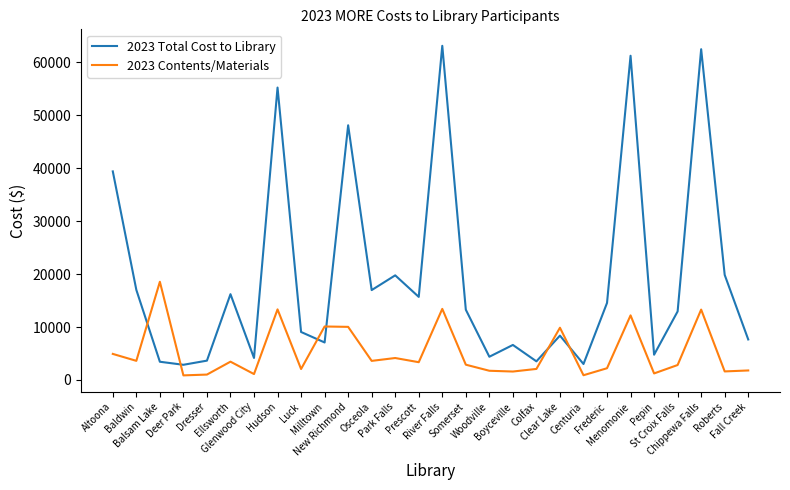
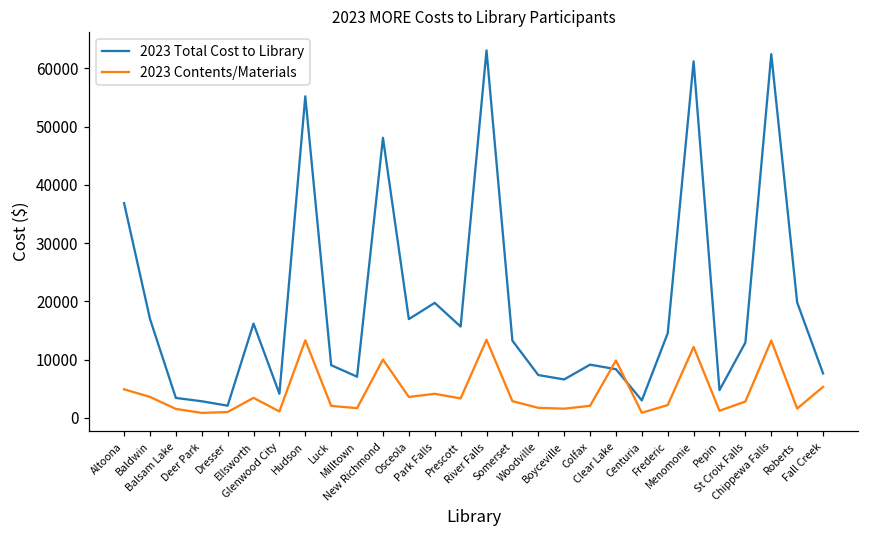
2023 Total Cost to Library, Altoona: 39000 -> 37000
2023 Contents/Materials, Balsam Lake: 19000 -> 2000
2023 Total Cost to Library, Dresser: 4000 -> 2000
2023 Contents/Materials, Milltown: 10000 -> 2000
2023 Total Cost to Library, Woodville: 4000 -> 7000
2023 Total Cost to Library, Colfax: 4000 -> 9000
2023 Contents/Materials, Fall Creek: 2000 -> 5000
